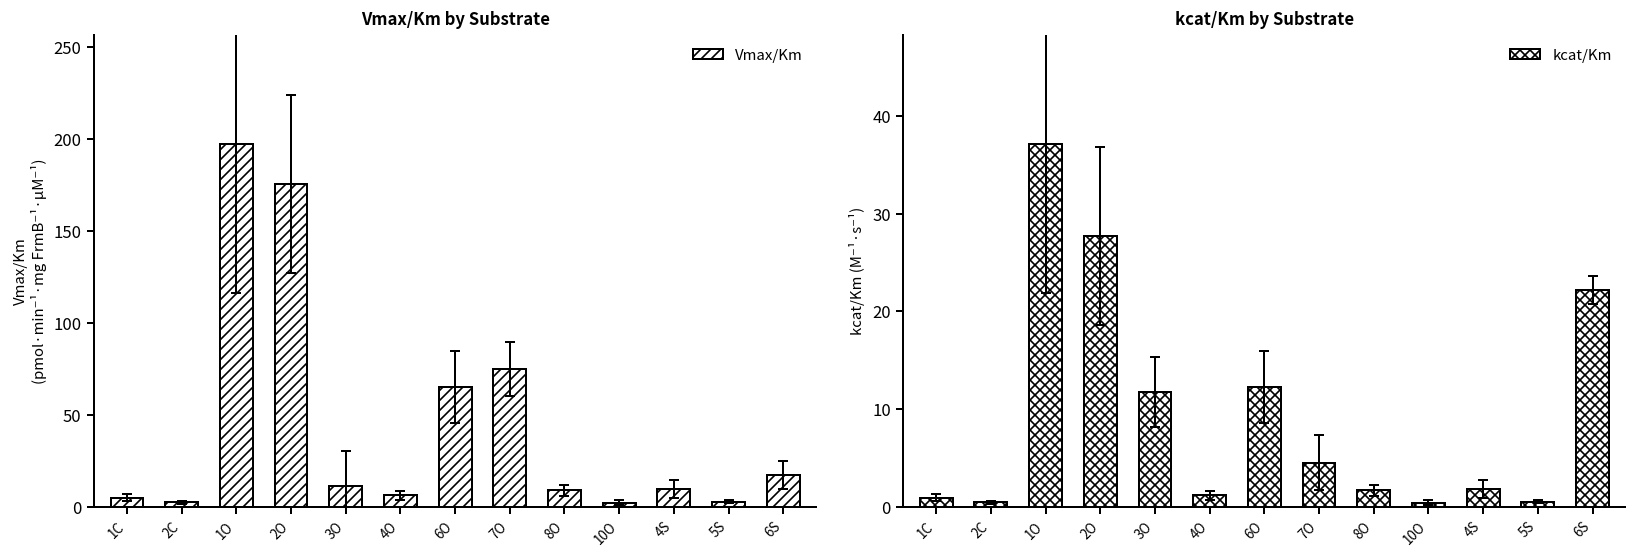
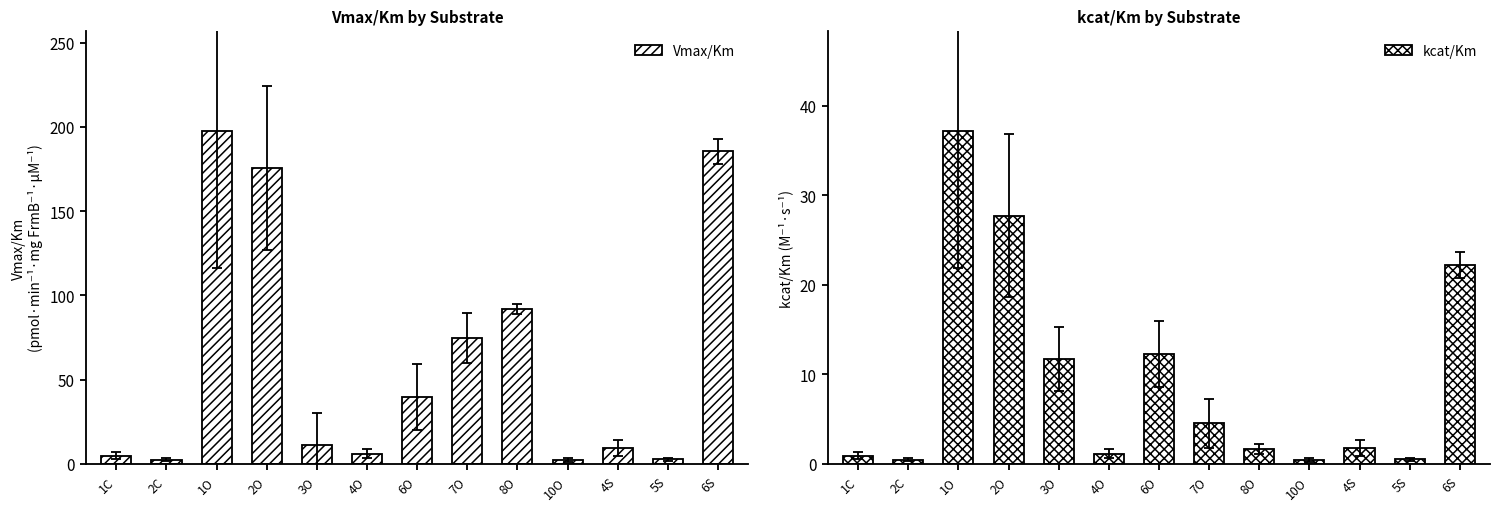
Vmax/Km by Substrate, Vmax/Km, 6O: 65 -> 40
Vmax/Km by Substrate, Vmax/Km, 8O: 9 -> 92
Vmax/Km by Substrate, Vmax/Km, 6S: 17 -> 185
